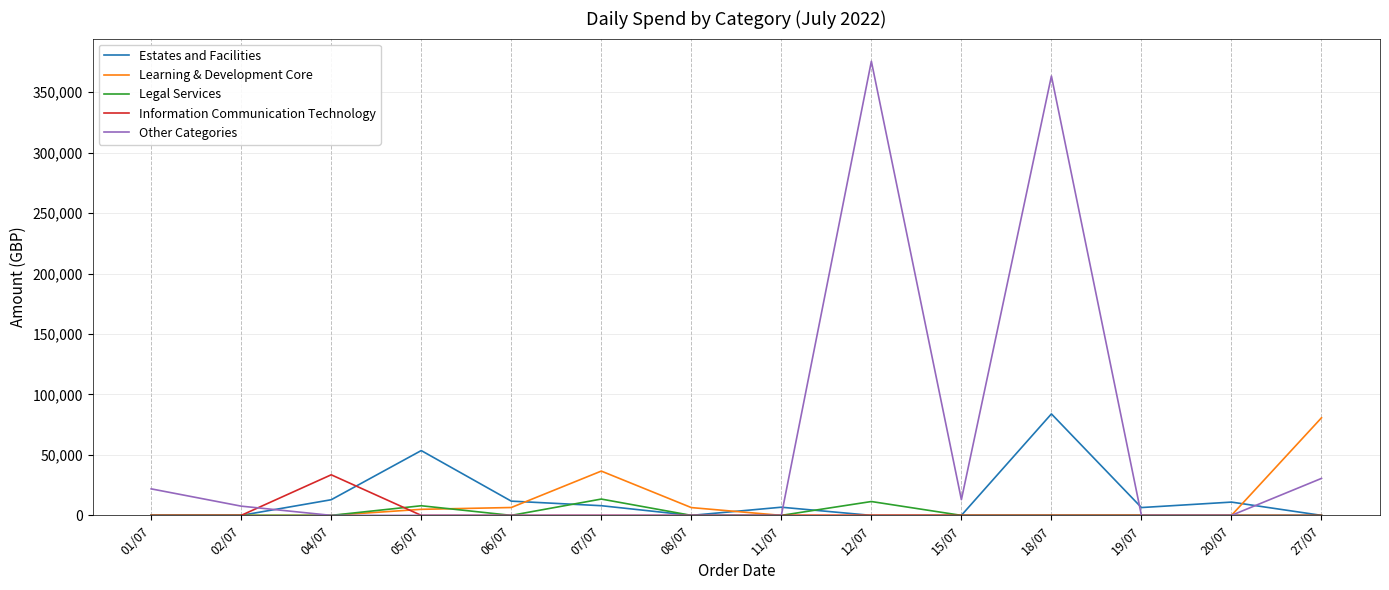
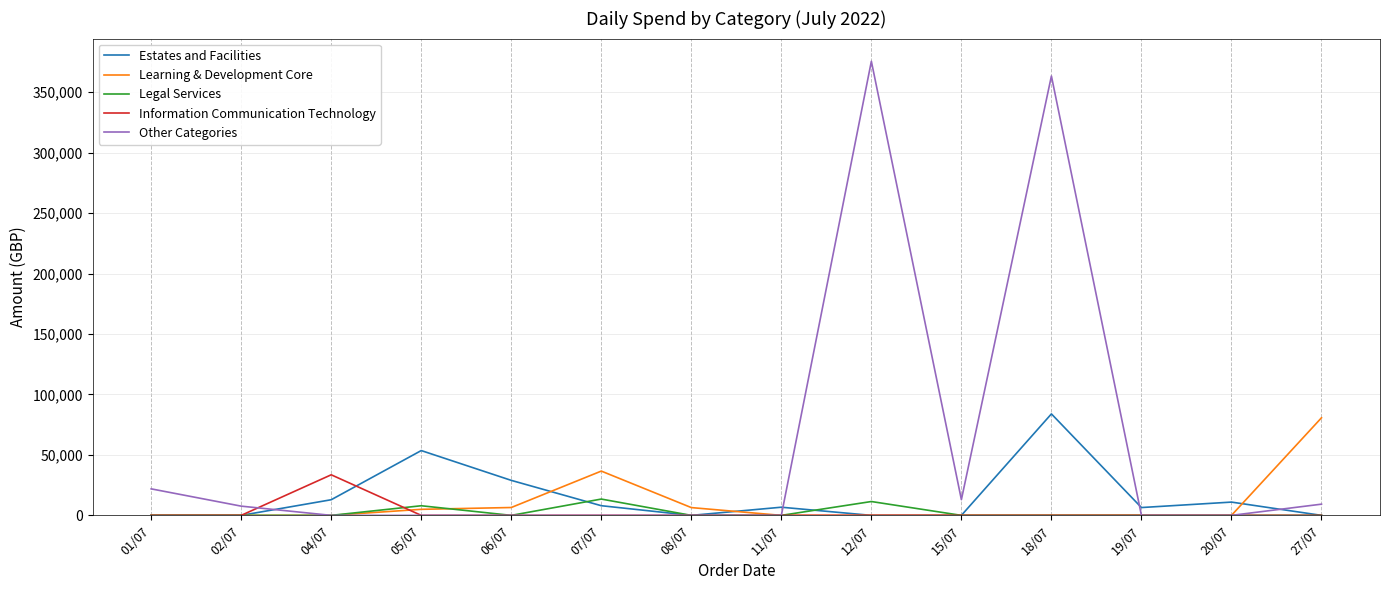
Estates and Facilities, 06/07: 12,000 -> 29,000
Other Categories, 27/07: 31,000 -> 9,000
